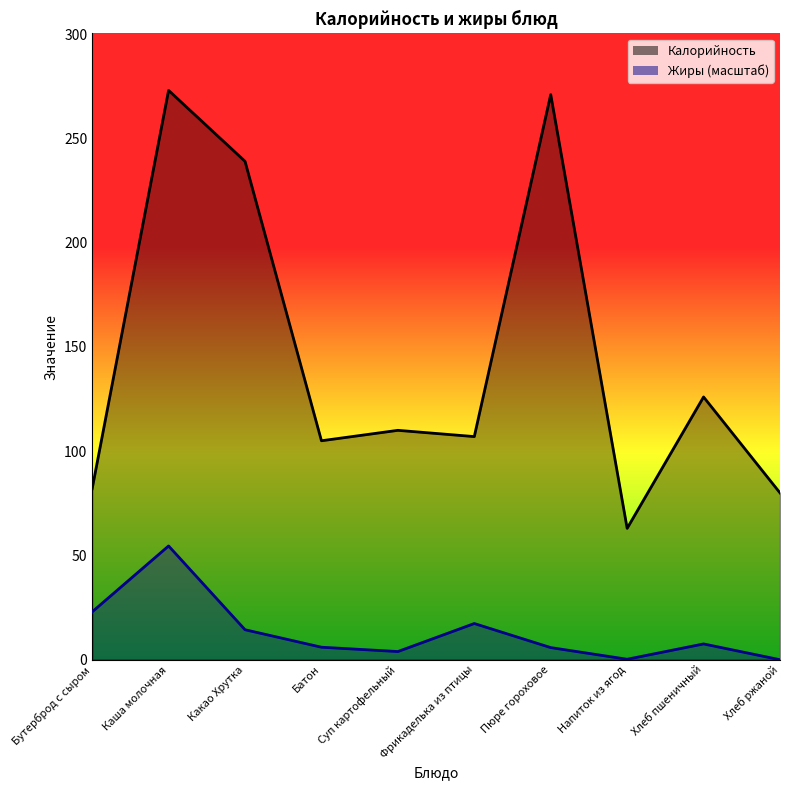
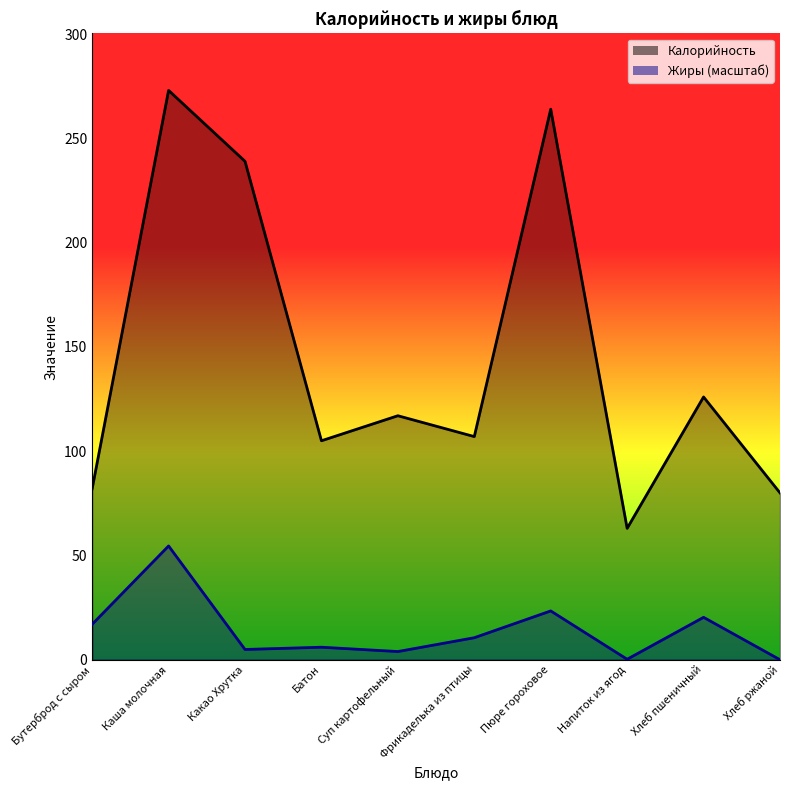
Жиры (масштаб), Бутерброд с сыром: 23 -> 17
Жиры (масштаб), Какао Хрутка: 14 -> 5
Калорийность, Суп картофельный: 110 -> 117
Жиры (масштаб), Фрикаделька из птицы: 17 -> 11
Калорийность, Пюре гороховое: 271 -> 264
Жиры (масштаб), Пюре гороховое: 6 -> 23
Жиры (масштаб), Хлеб пшеничный: 8 -> 20
